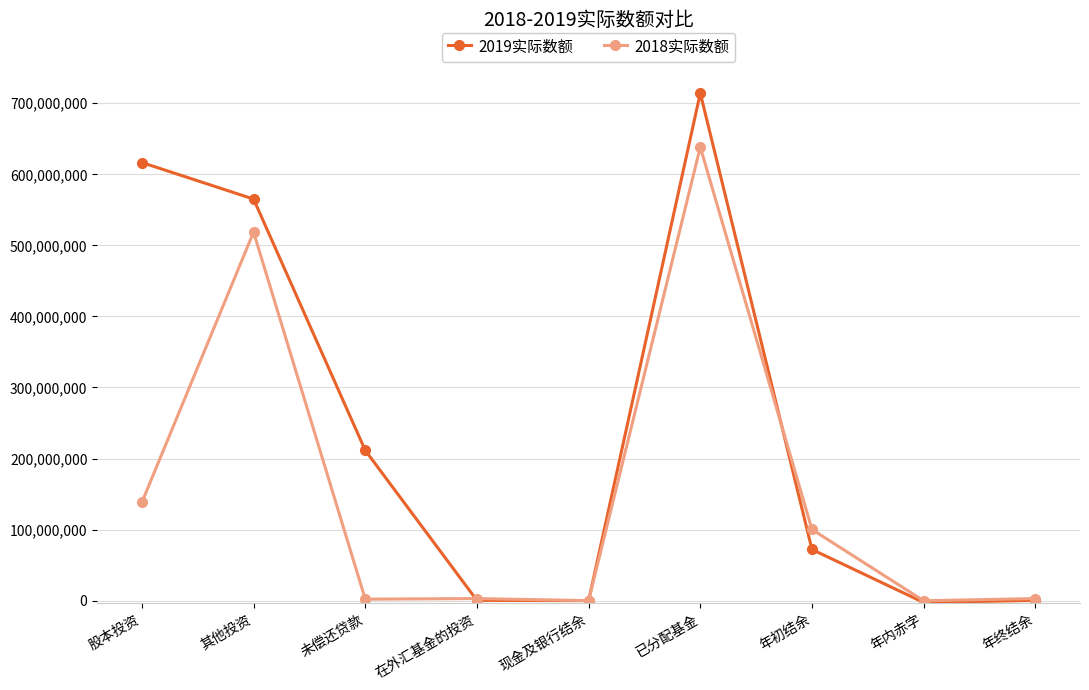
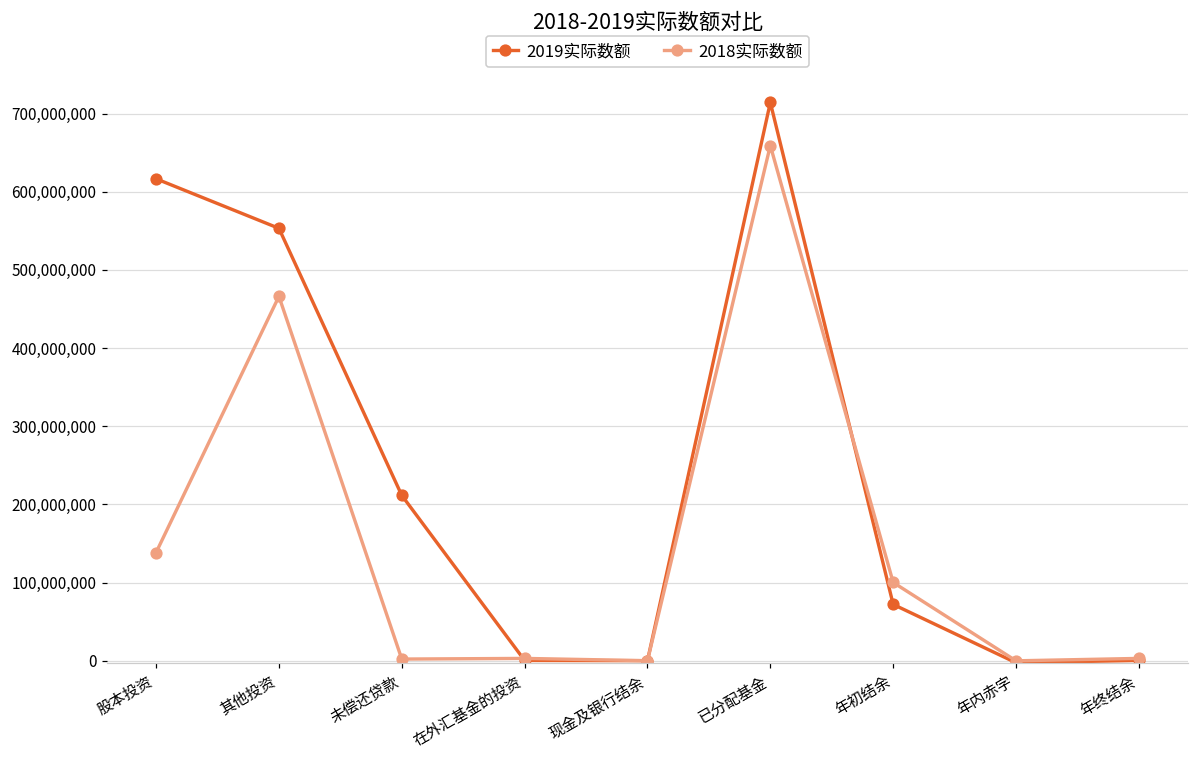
2019实际数额, 其他投资: 570,000,000 -> 550,000,000
2018实际数额, 其他投资: 520,000,000 -> 470,000,000
2018实际数额, 已分配基金: 640,000,000 -> 660,000,000
